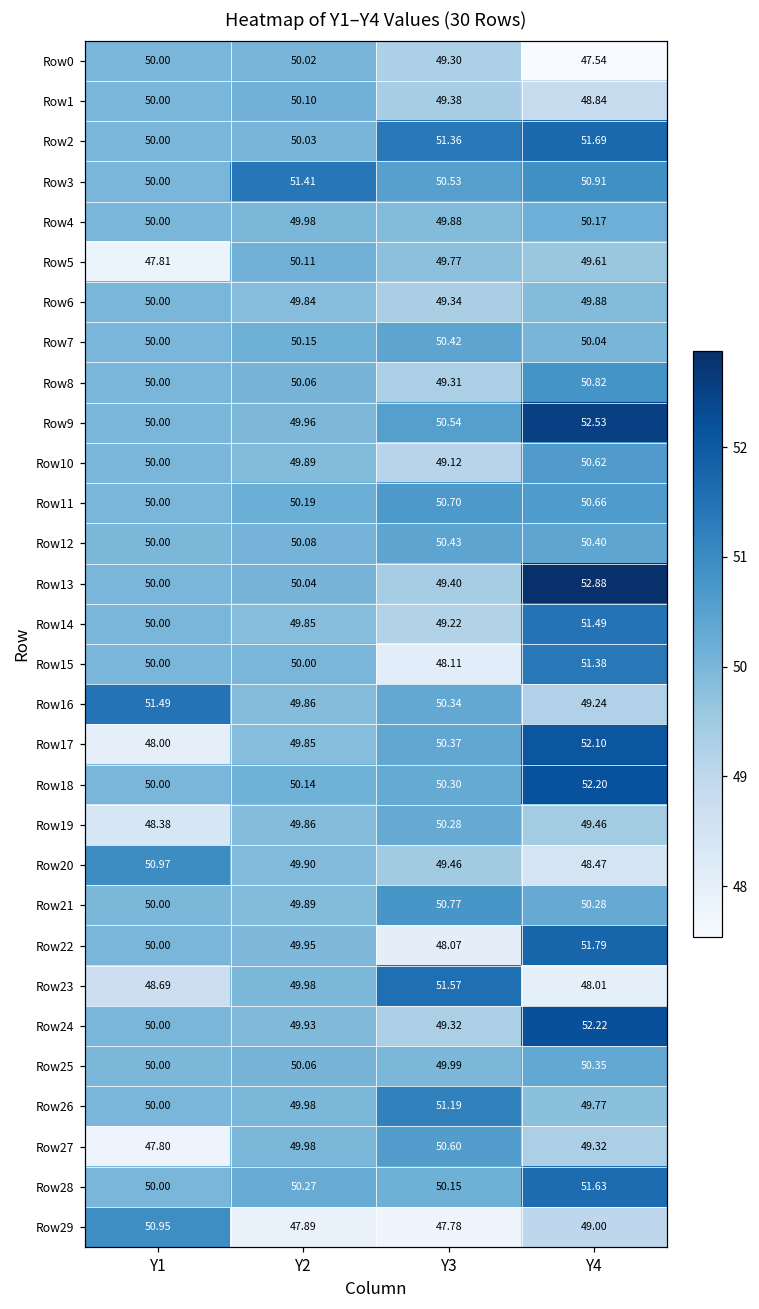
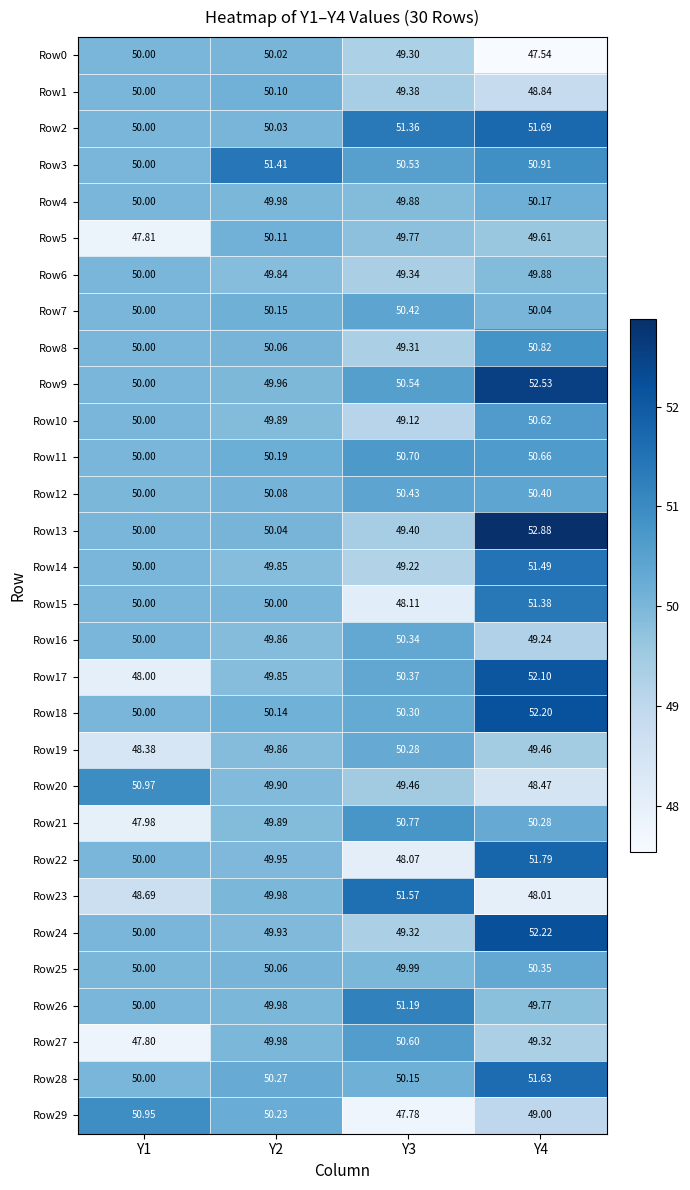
Row16, Y1: 51.49 -> 50.00
Row21, Y1: 50.00 -> 47.98
Row29, Y2: 47.89 -> 50.23
